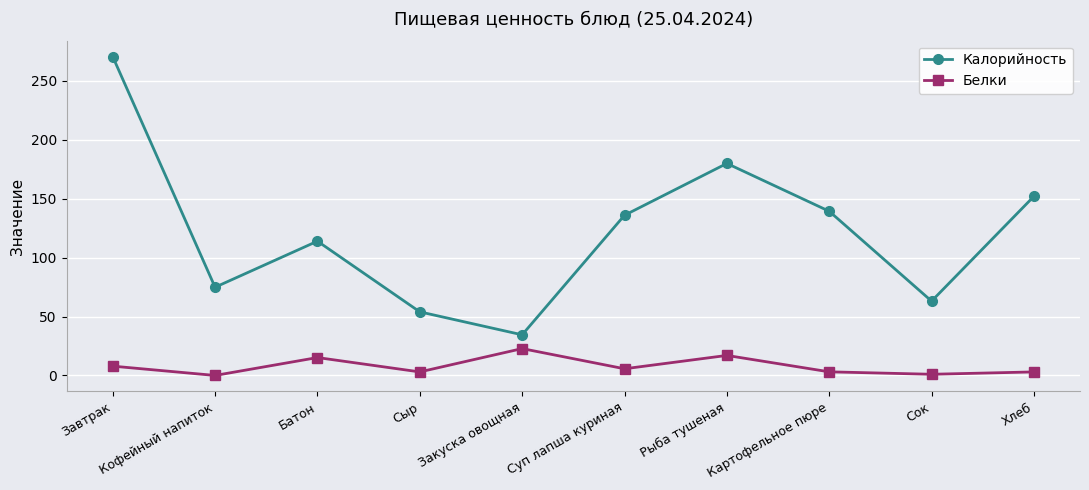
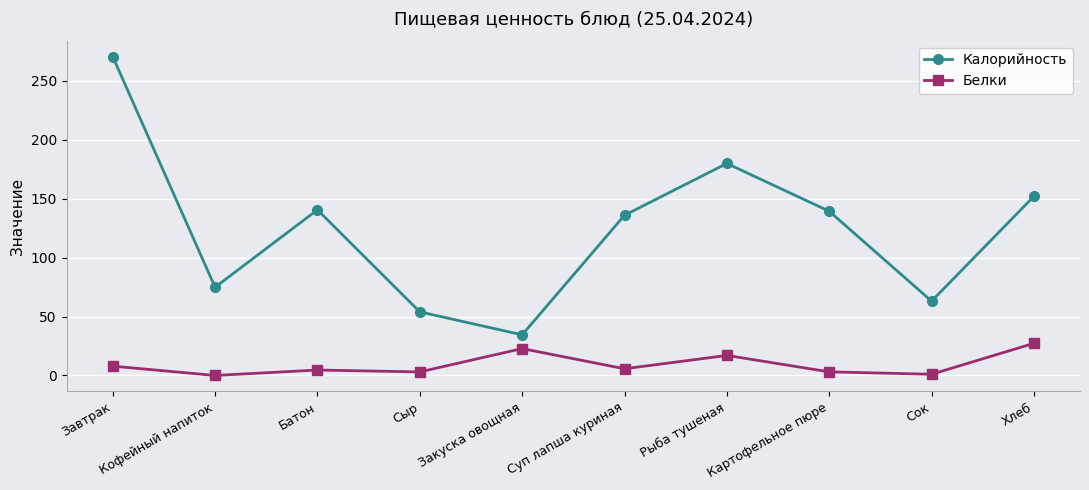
Калорийность, Батон: 114 -> 141
Белки, Батон: 15 -> 5
Белки, Хлеб: 3 -> 27
